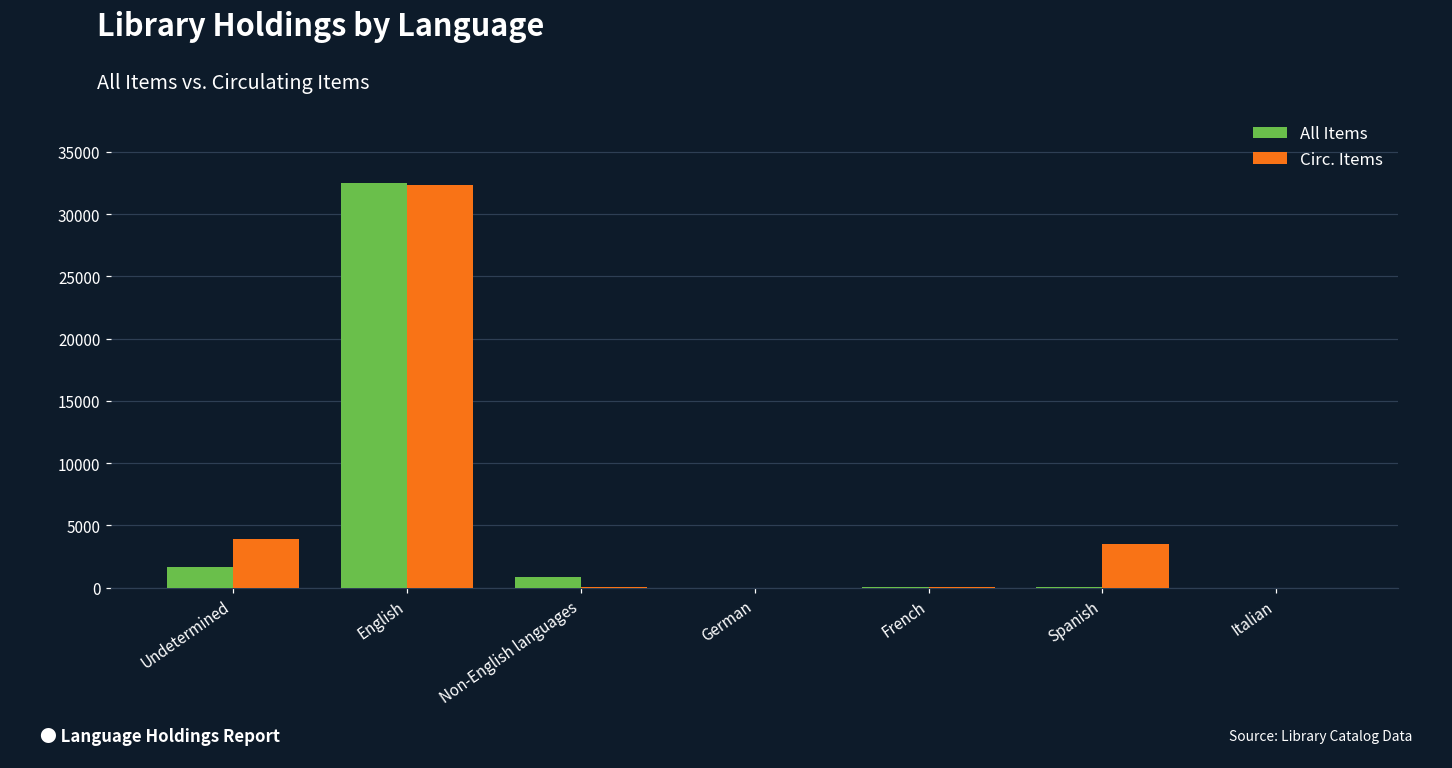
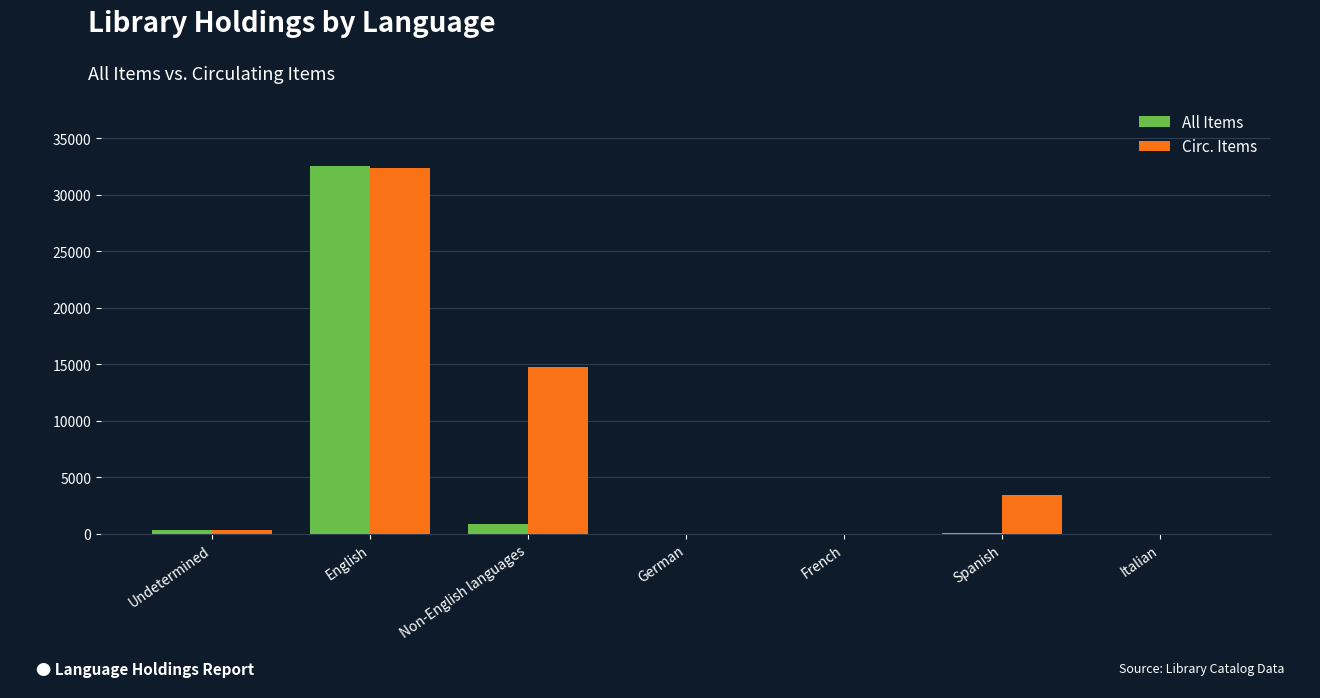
All Items, Undetermined: 1600 -> 400
Circ. Items, Undetermined: 3900 -> 300
Circ. Items, Non-English languages: 100 -> 14700
